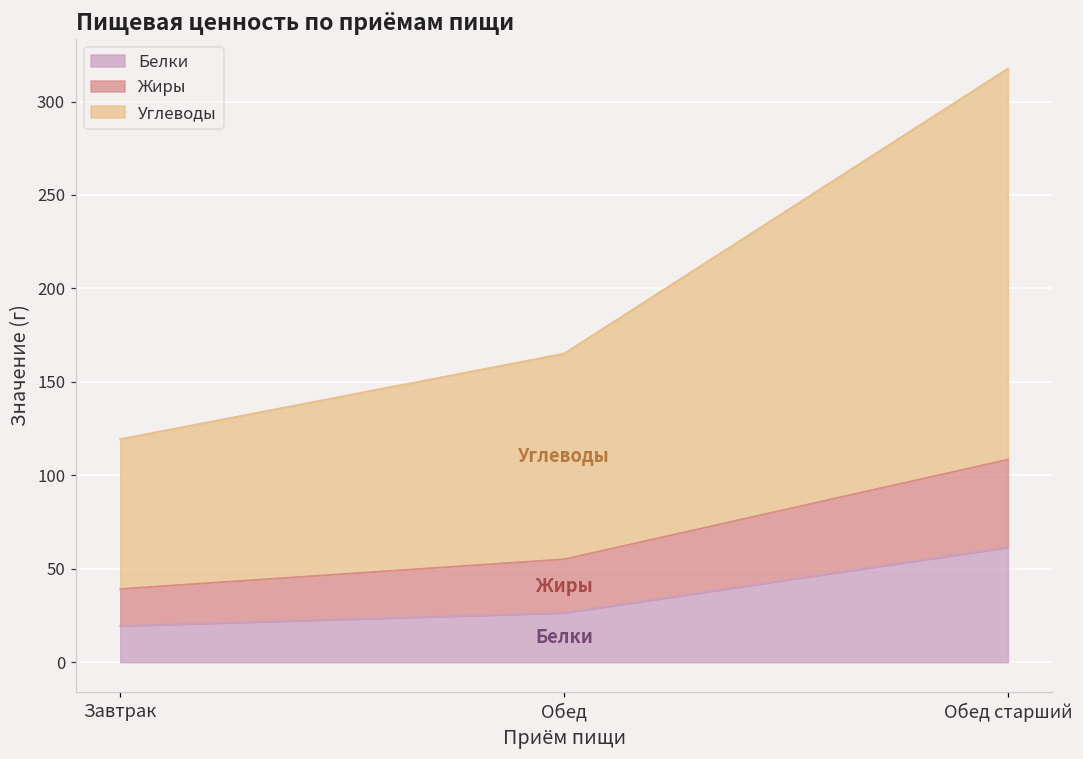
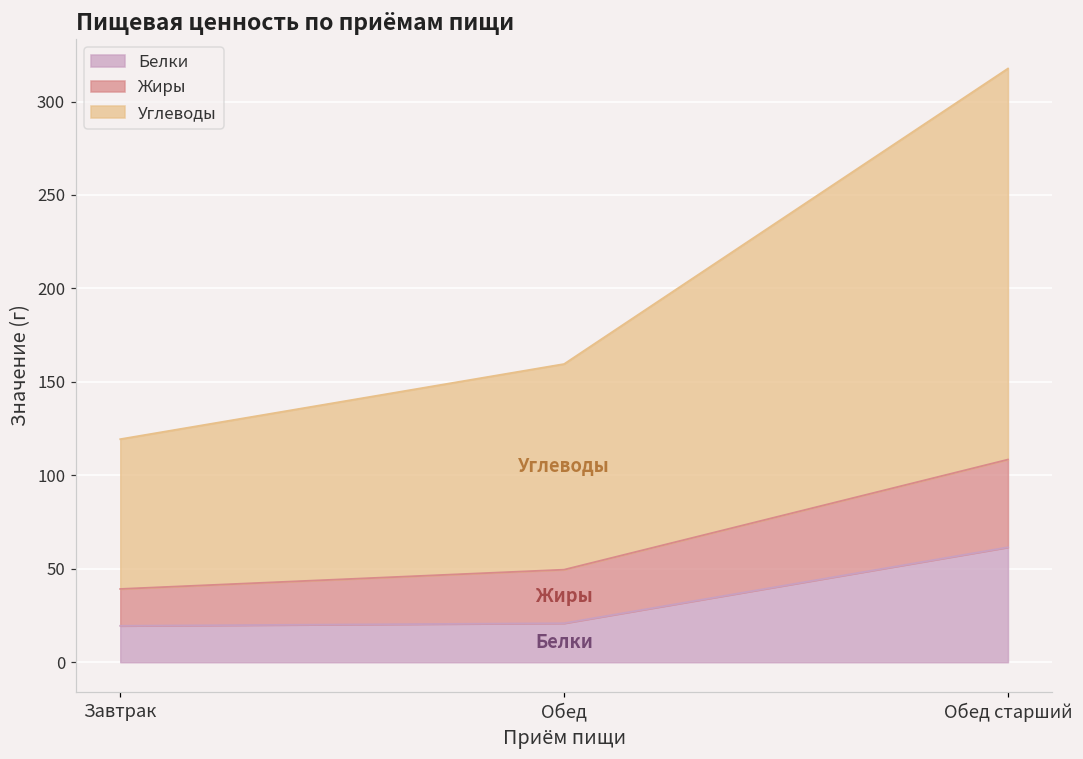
Белки, Обед: 26 -> 21
